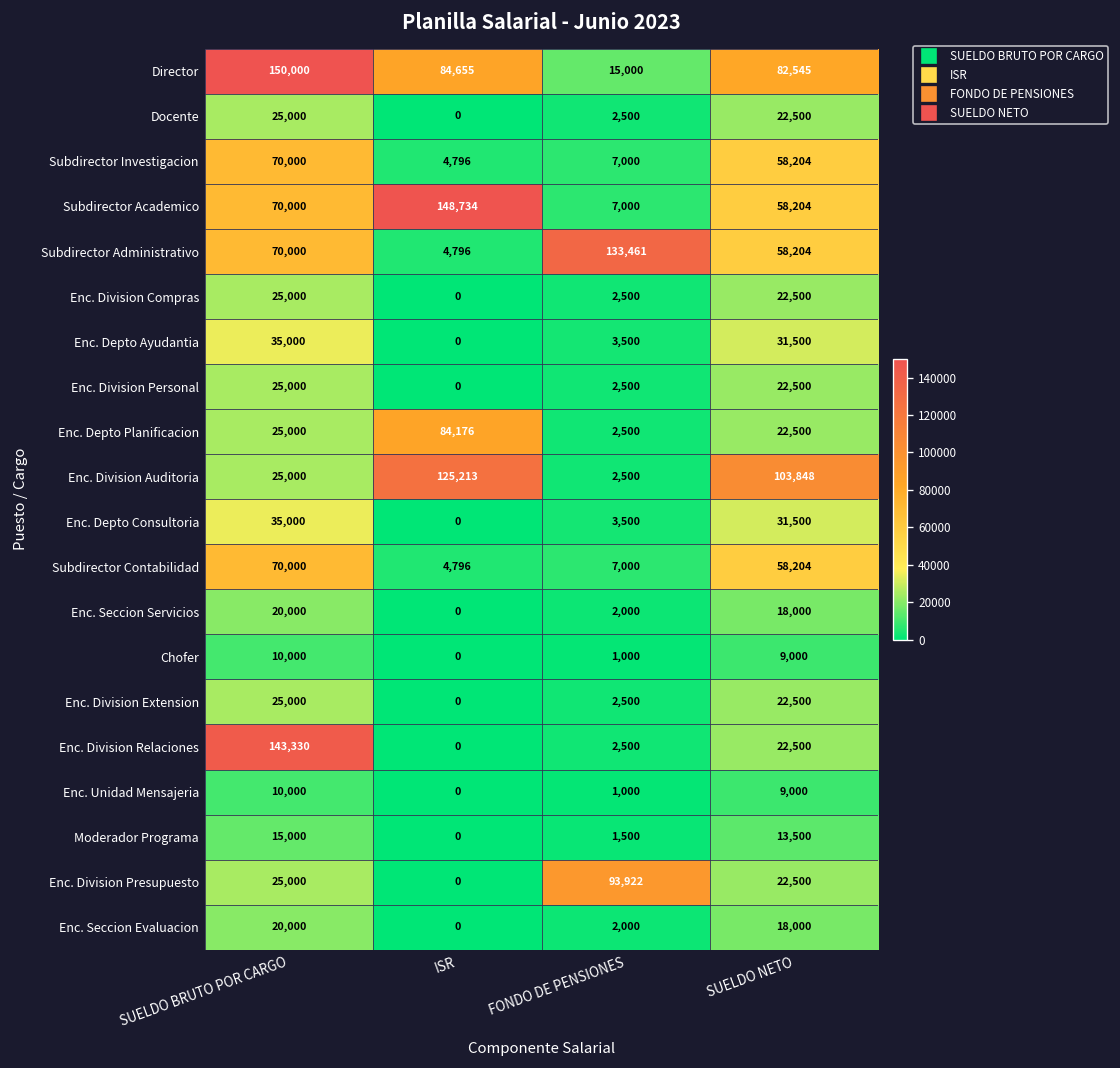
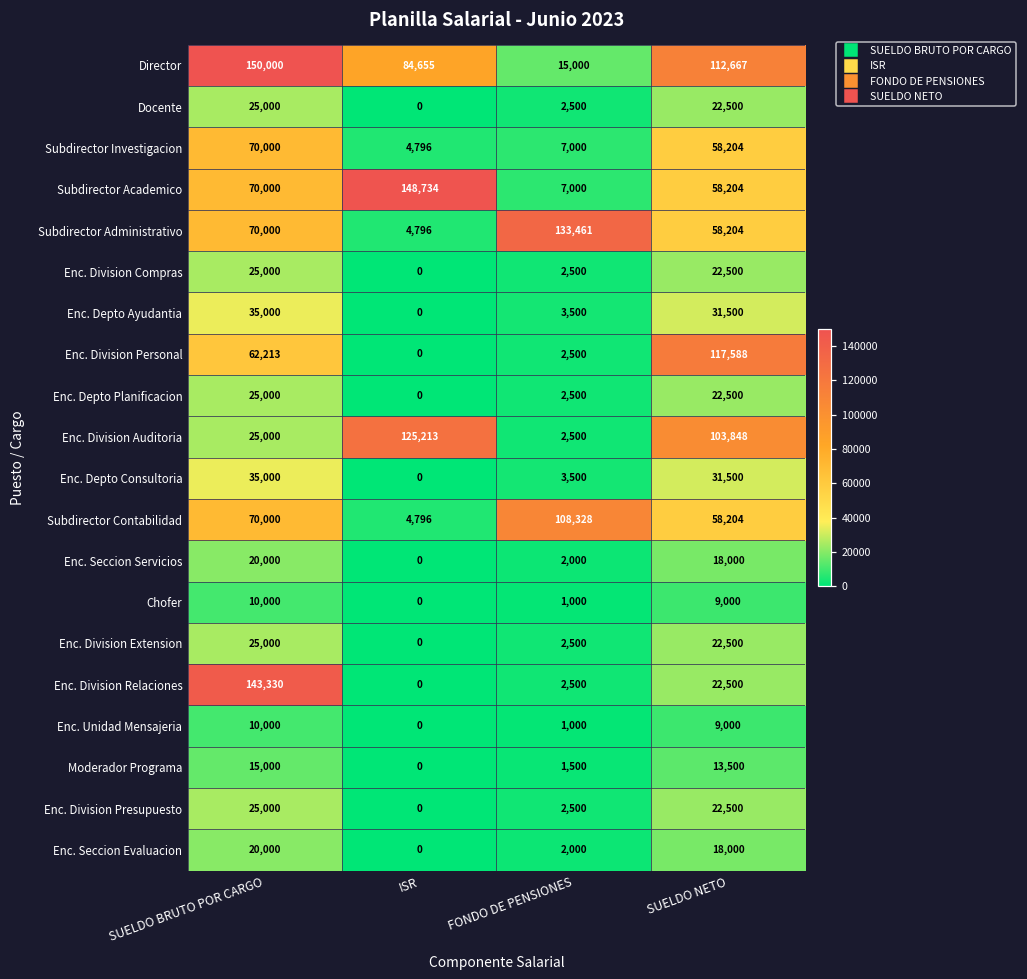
Director, SUELDO NETO: 82,545 -> 112,667
Enc. Division Personal, SUELDO BRUTO POR CARGO: 25,000 -> 62,213
Enc. Division Personal, SUELDO NETO: 22,500 -> 117,588
Enc. Depto Planificacion, ISR: 84,176 -> 0
Subdirector Contabilidad, FONDO DE PENSIONES: 7,000 -> 108,328
Enc. Division Presupuesto, FONDO DE PENSIONES: 93,922 -> 2,500
